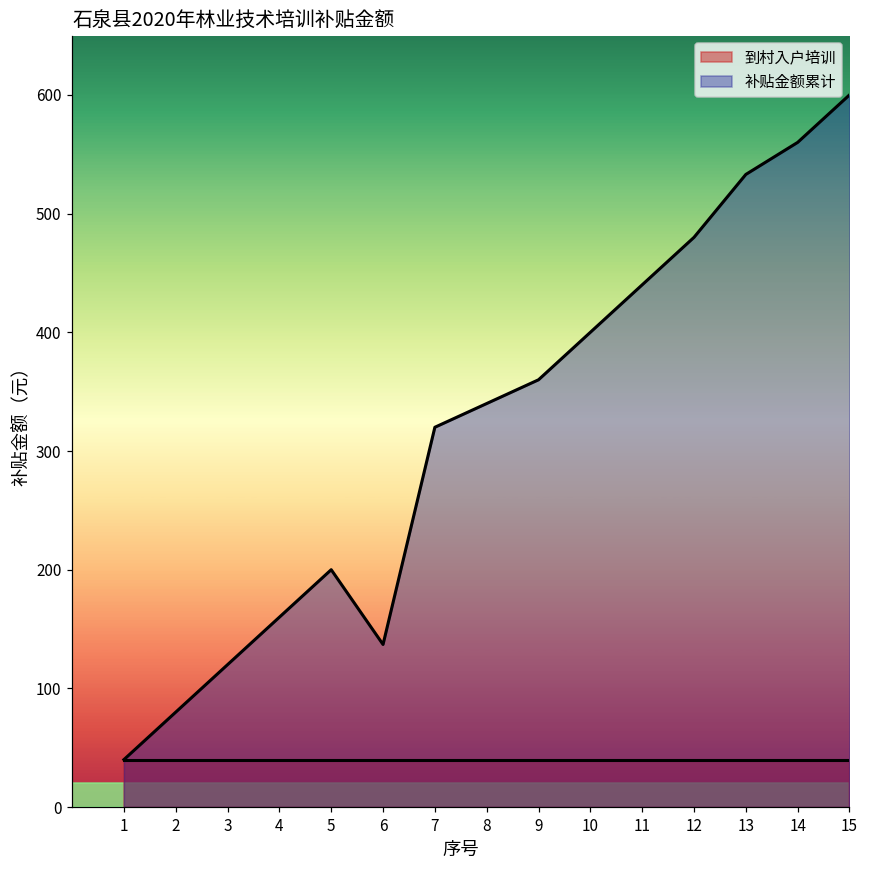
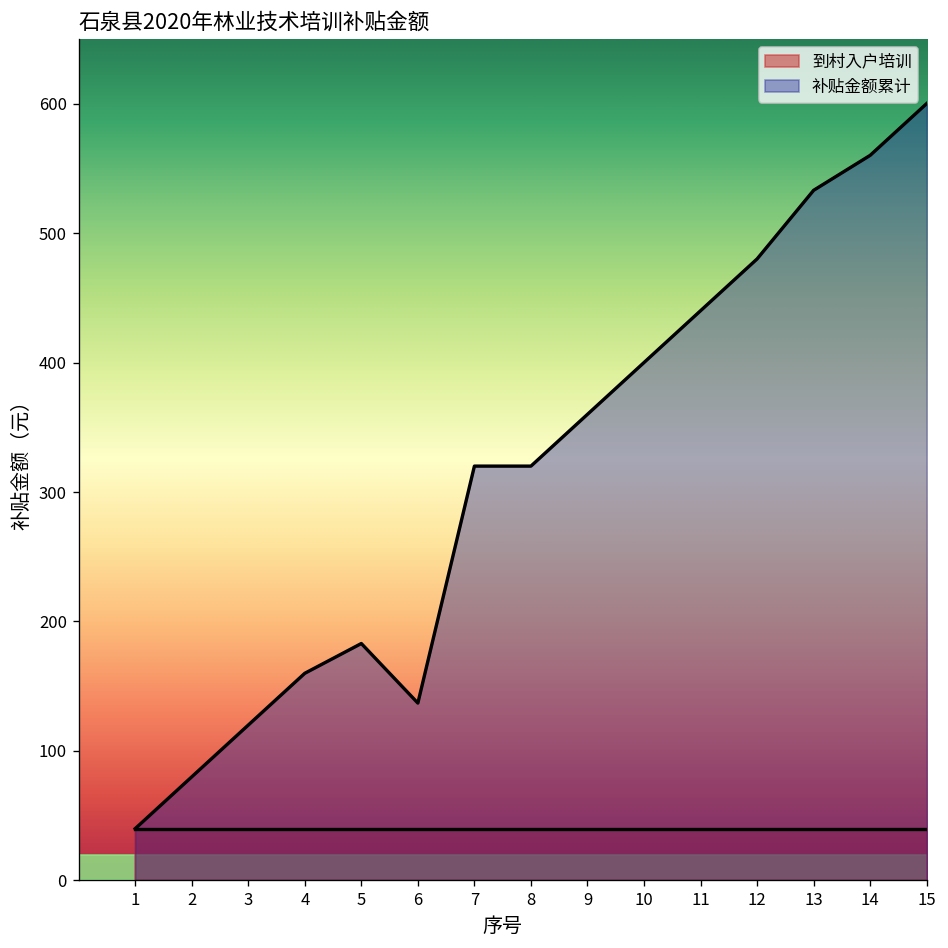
补贴金额累计, 5: 200 -> 183
补贴金额累计, 8: 340 -> 320
